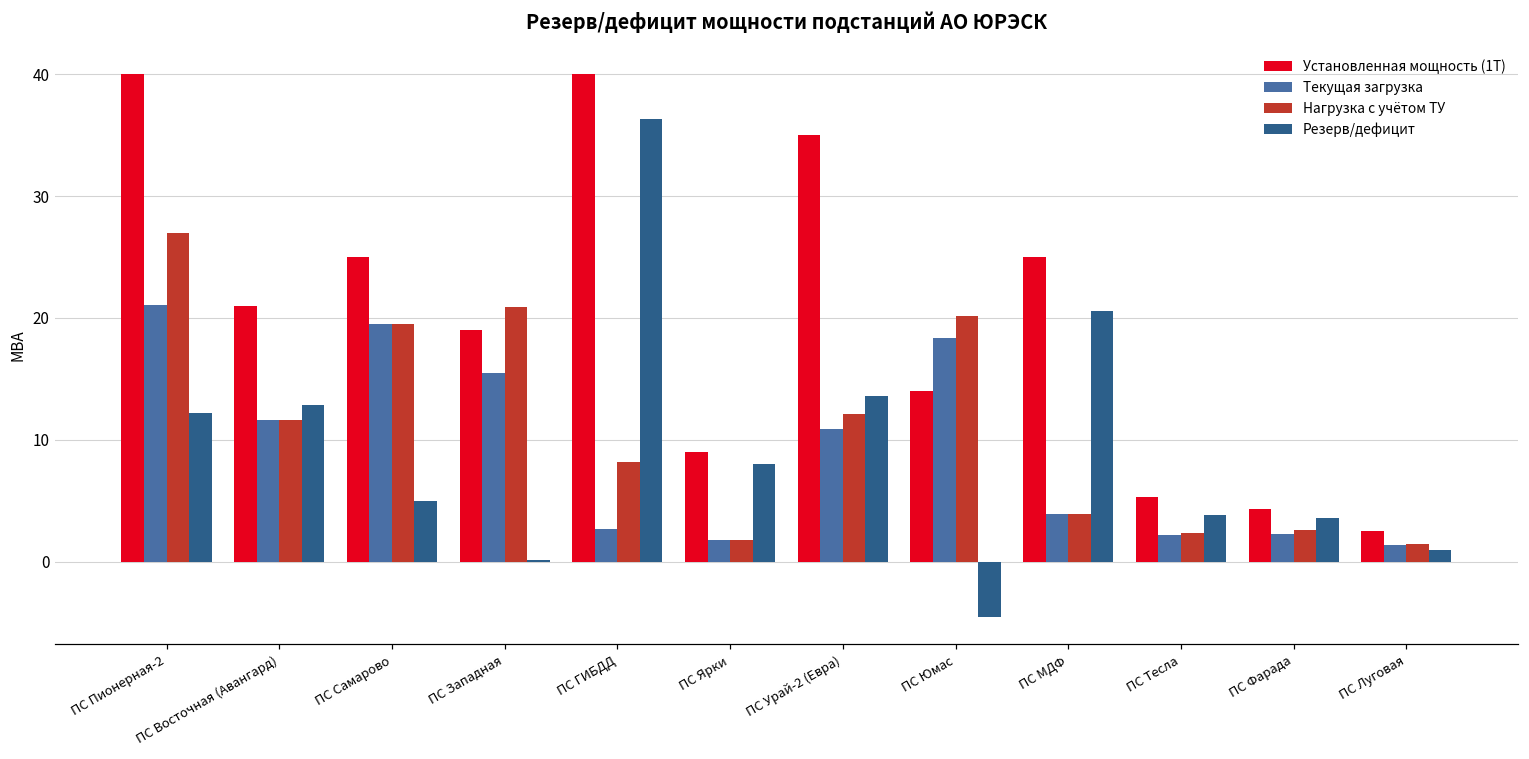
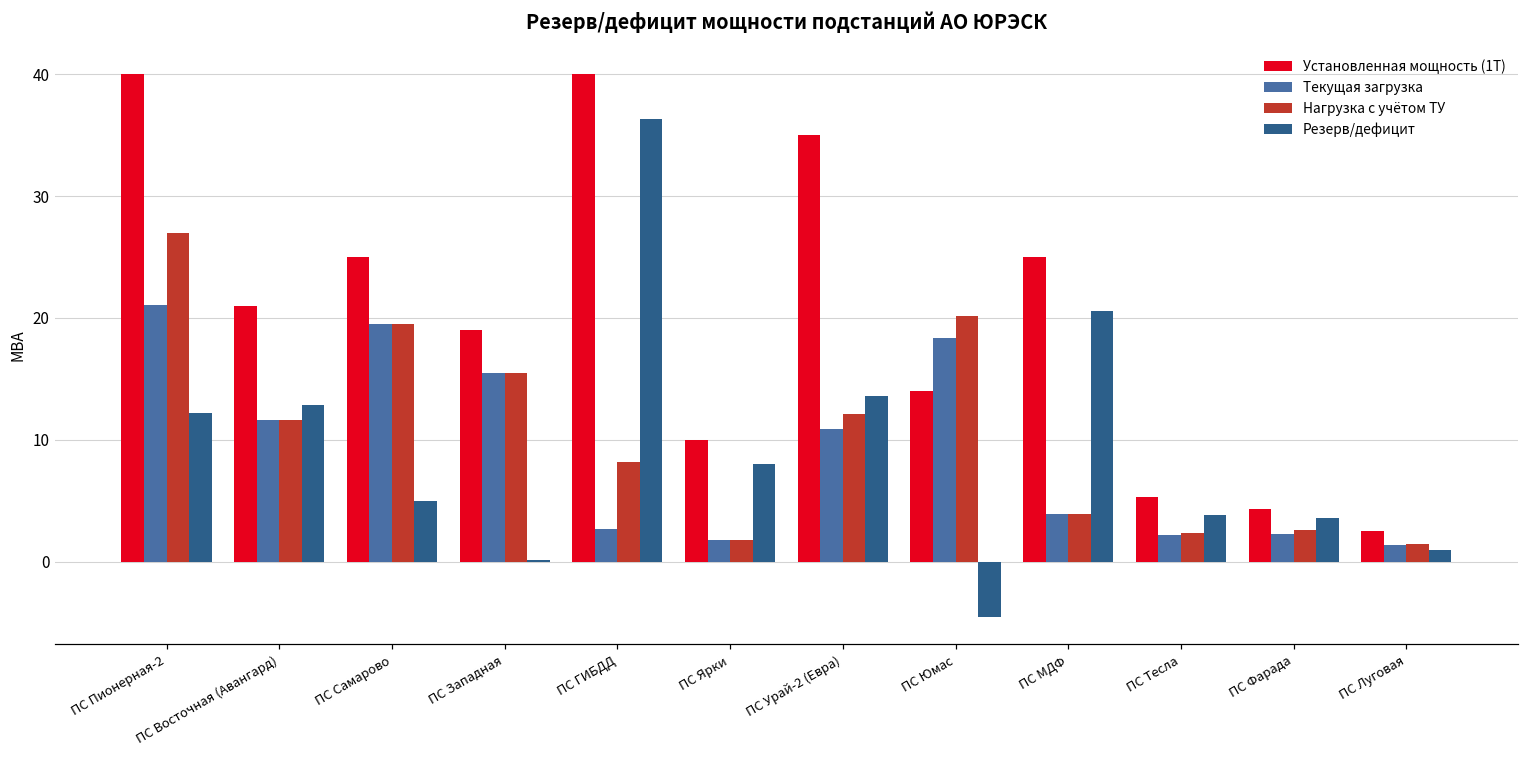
Нагрузка с учётом ТУ, ПС Западная: 20.9 -> 15.5
Установленная мощность (1Т), ПС Ярки: 9 -> 10
